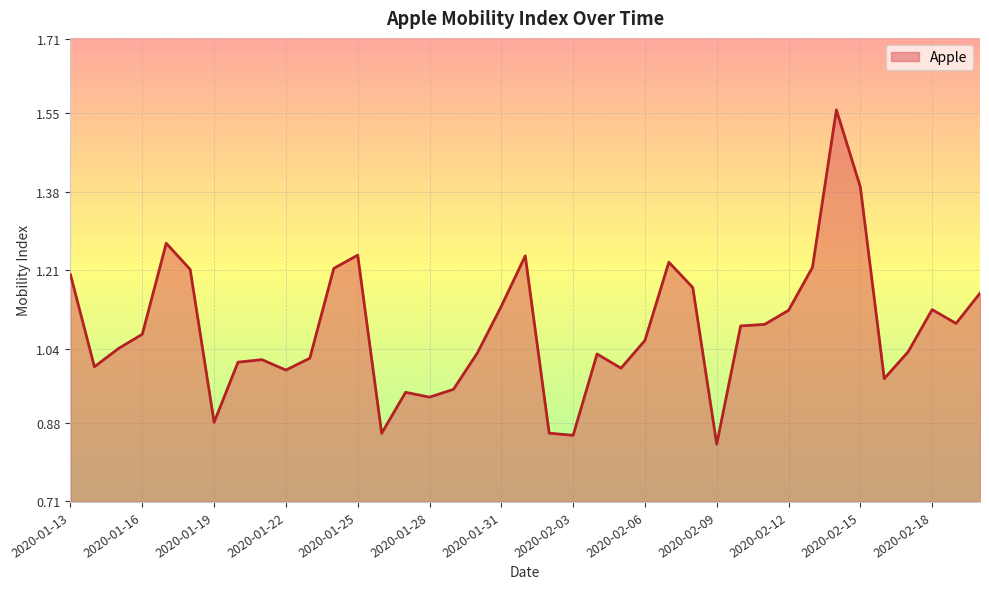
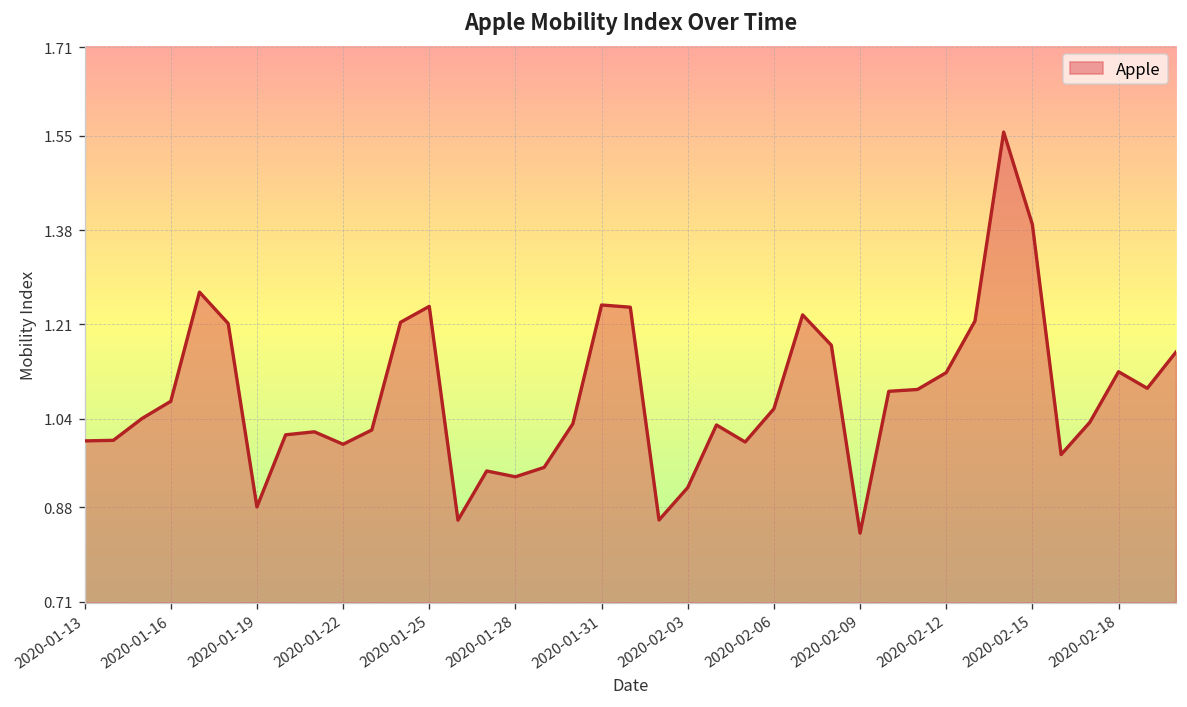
2020-01-13: 1.2 -> 1.0
2020-01-31: 1.13 -> 1.25
2020-02-03: 0.85 -> 0.92
